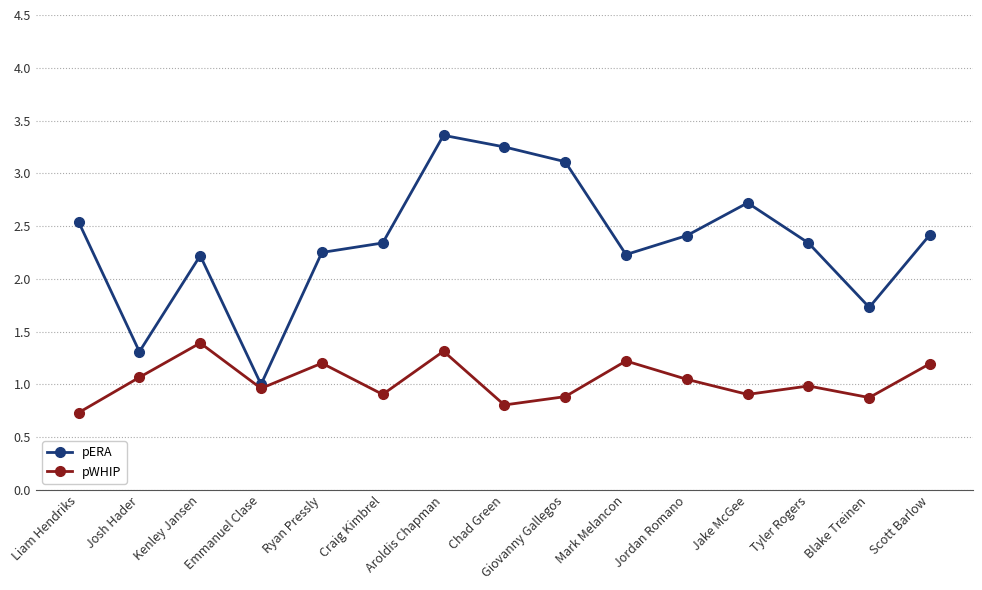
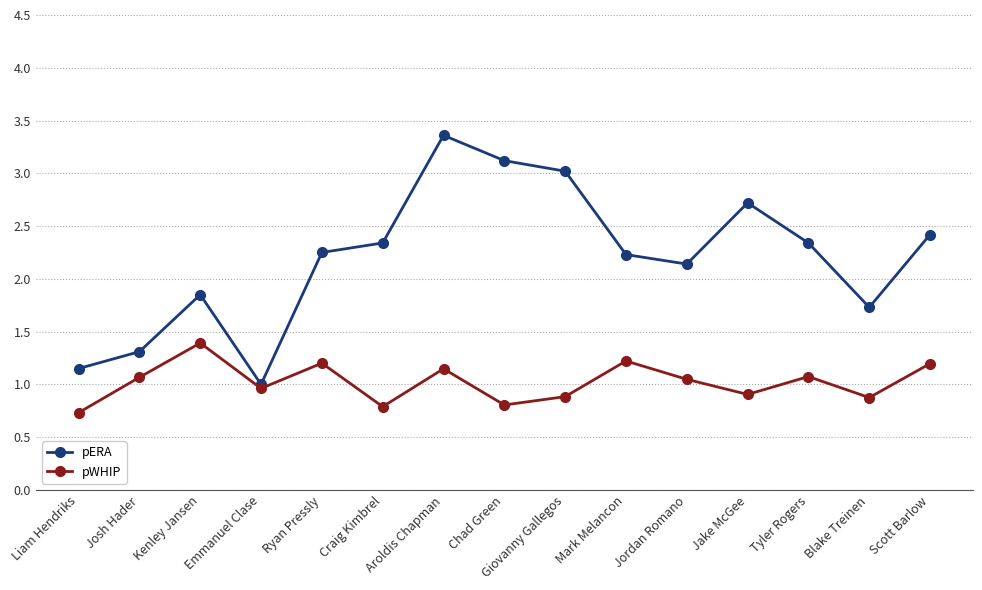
pERA, Liam Hendriks: 2.54 -> 1.15
pERA, Kenley Jansen: 2.22 -> 1.85
pWHIP, Craig Kimbrel: 0.91 -> 0.79
pWHIP, Aroldis Chapman: 1.31 -> 1.15
pERA, Chad Green: 3.25 -> 3.12
pERA, Giovanny Gallegos: 3.11 -> 3.02
pERA, Jordan Romano: 2.41 -> 2.14
pWHIP, Tyler Rogers: 0.99 -> 1.07
